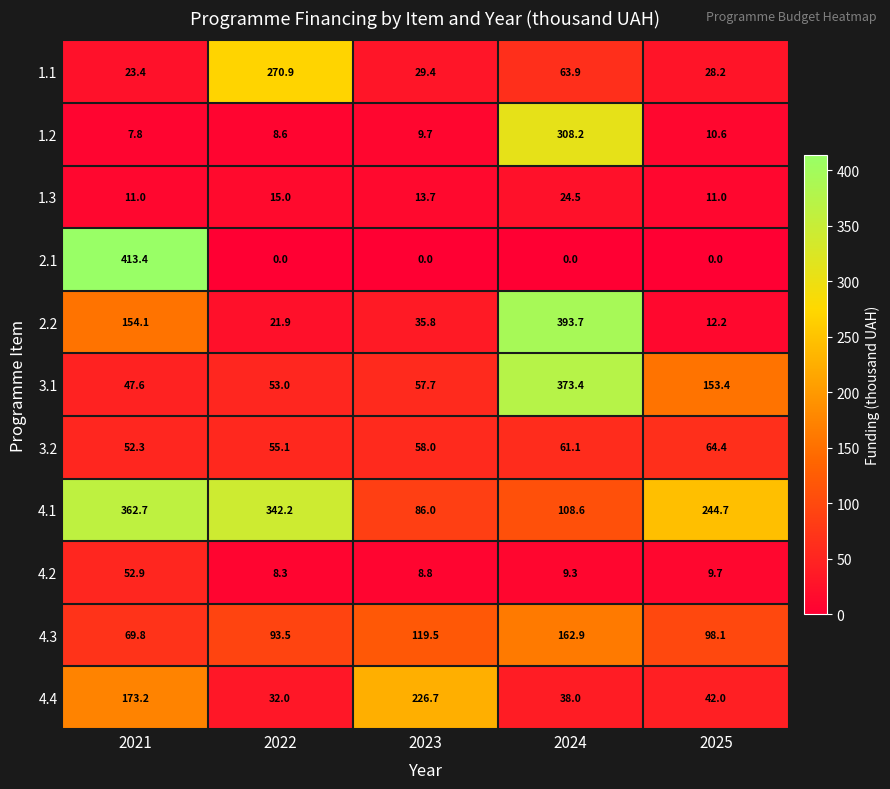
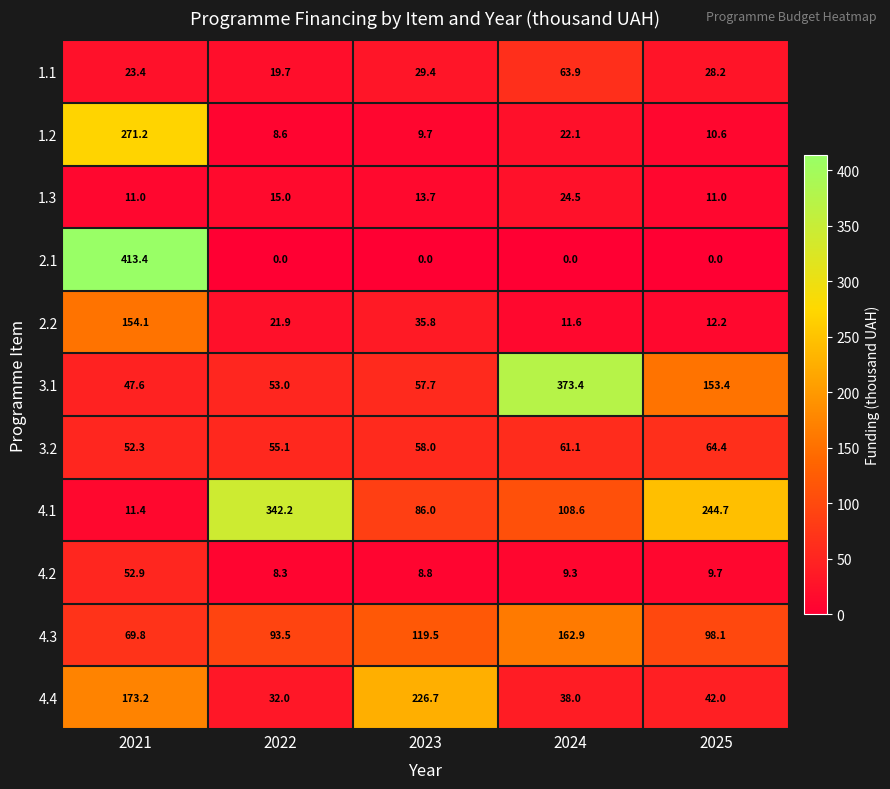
1.1, 2022: 270.9 -> 19.7
1.2, 2021: 7.8 -> 271.2
1.2, 2024: 308.2 -> 22.1
2.2, 2024: 393.7 -> 11.6
4.1, 2021: 362.7 -> 11.4
